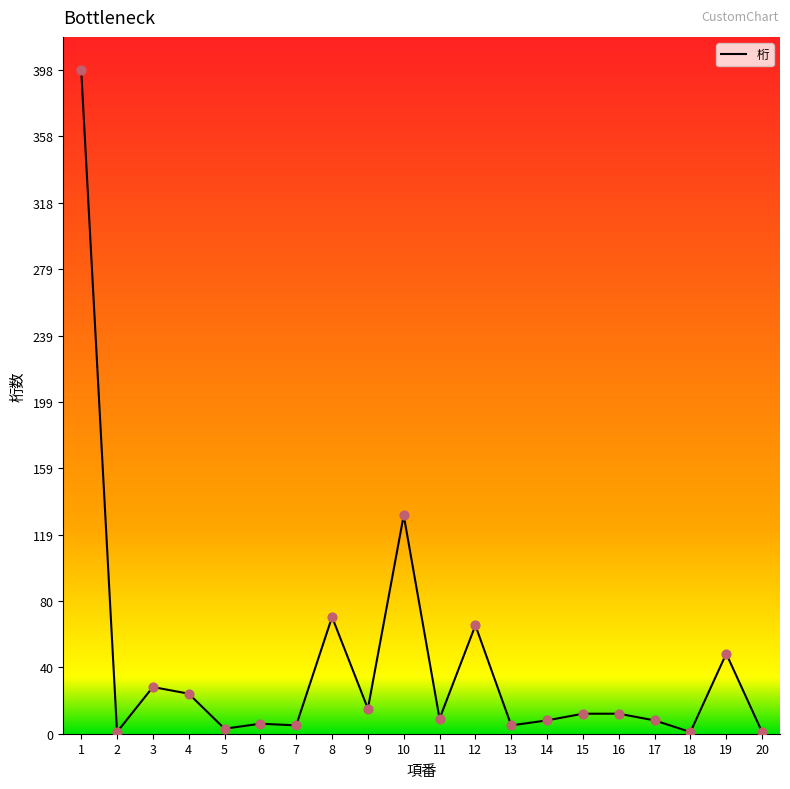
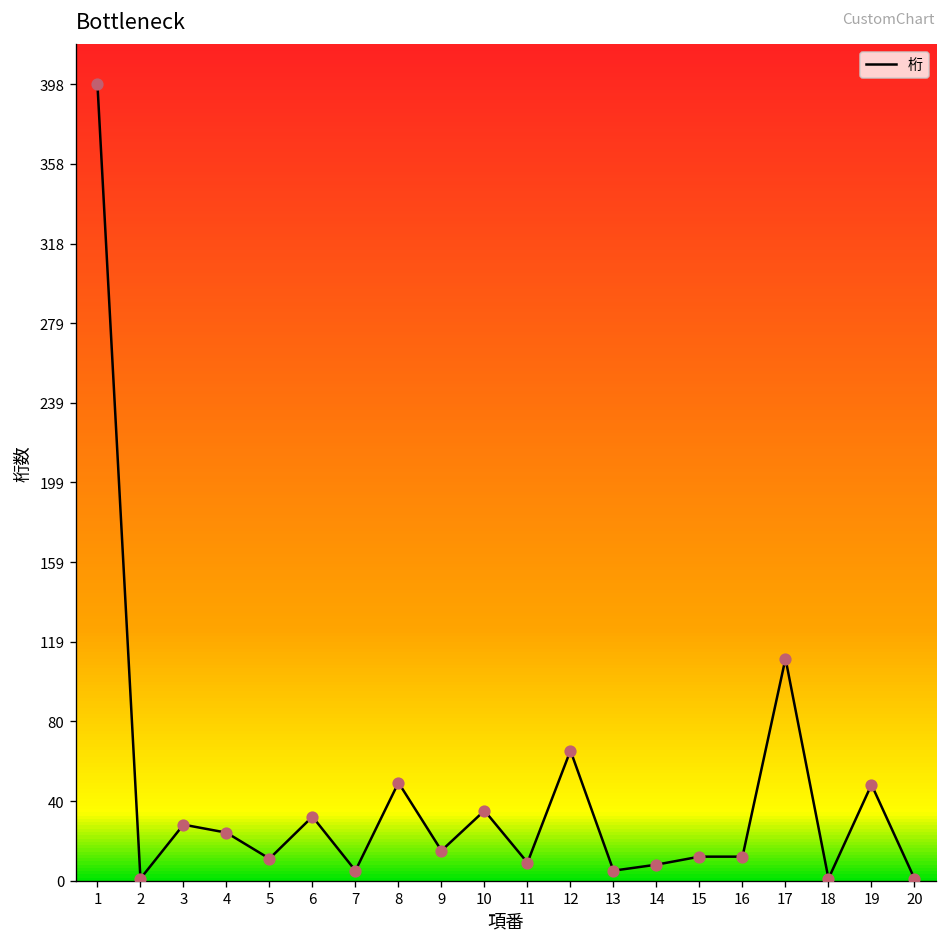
5: 3 -> 11
6: 6 -> 32
8: 70 -> 49
10: 131 -> 35
17: 8 -> 111
